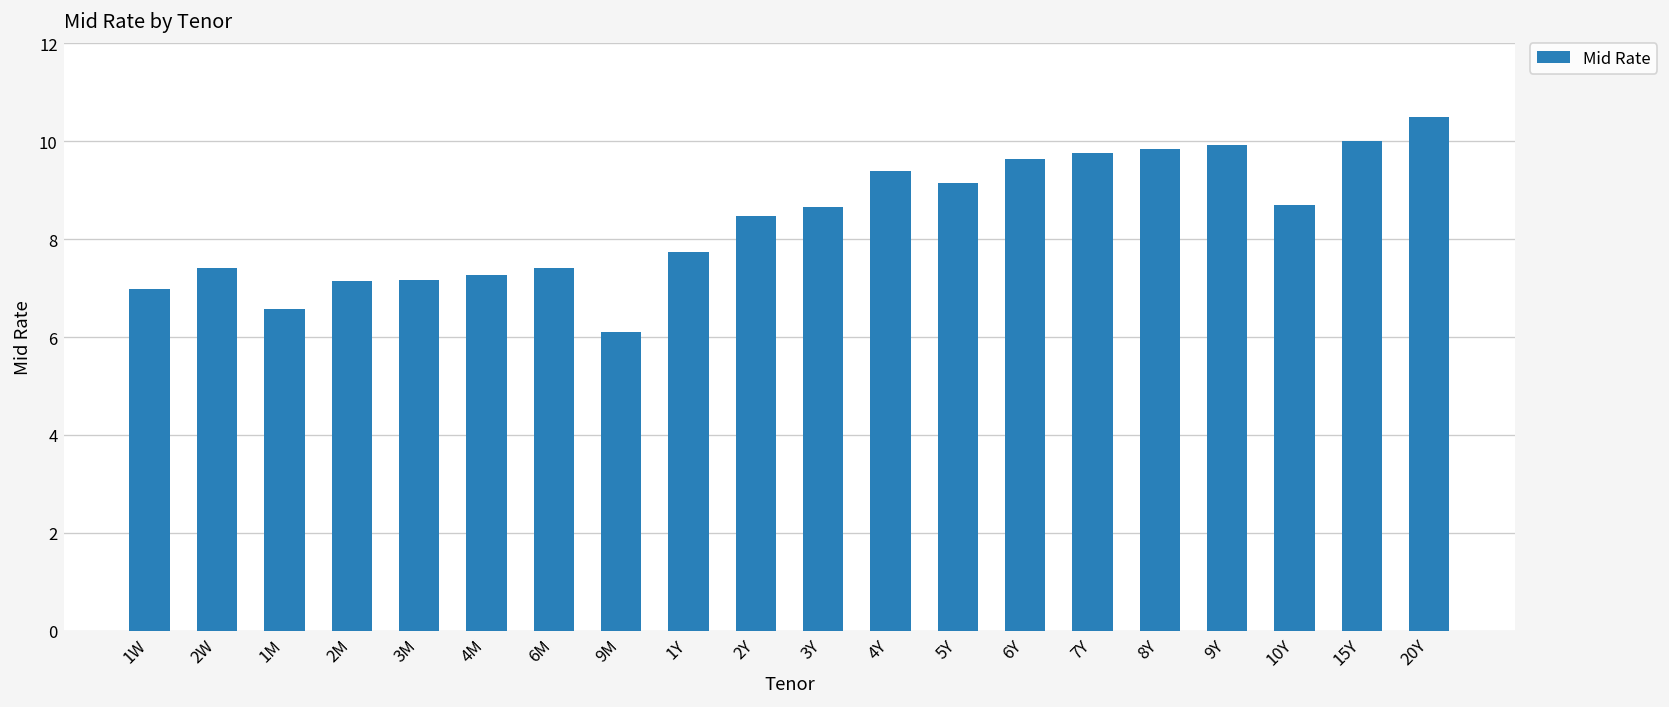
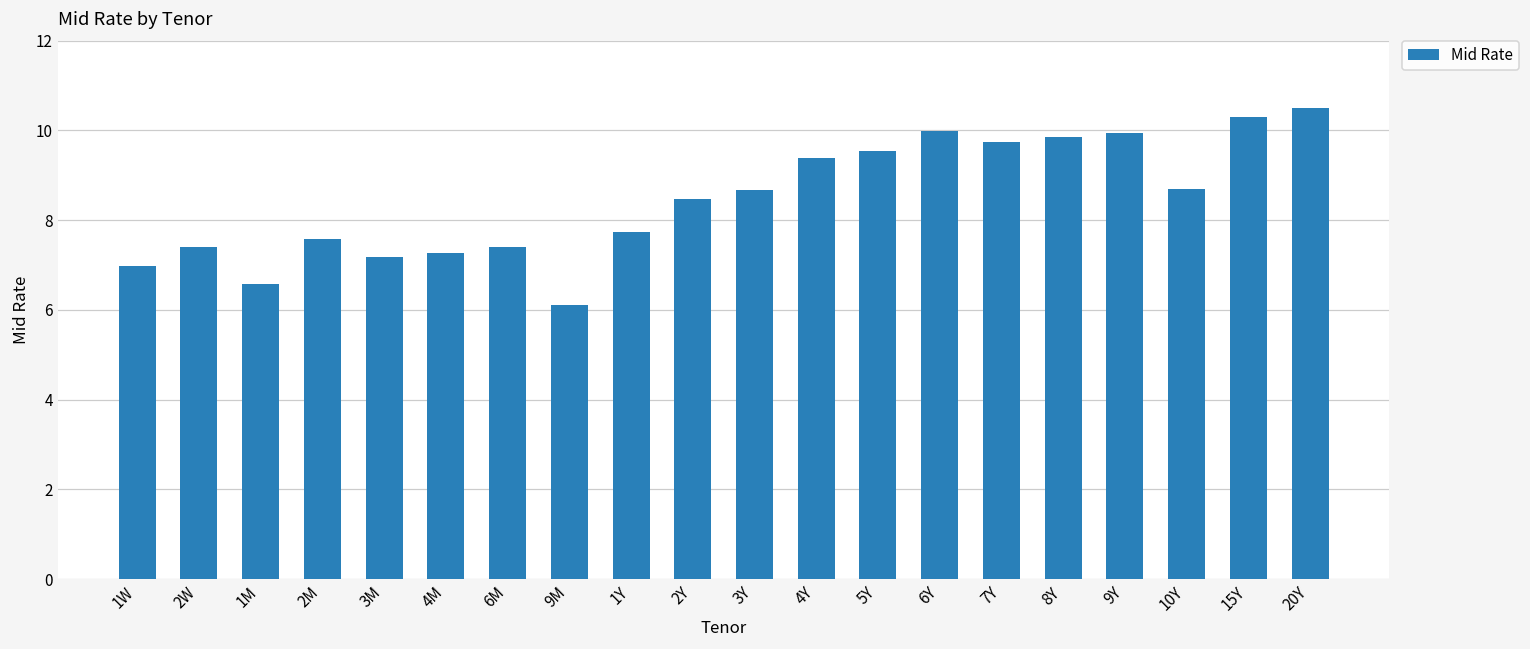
2M: 7.2 -> 7.6
5Y: 9.2 -> 9.6
6Y: 9.6 -> 10.0
15Y: 10.0 -> 10.3
